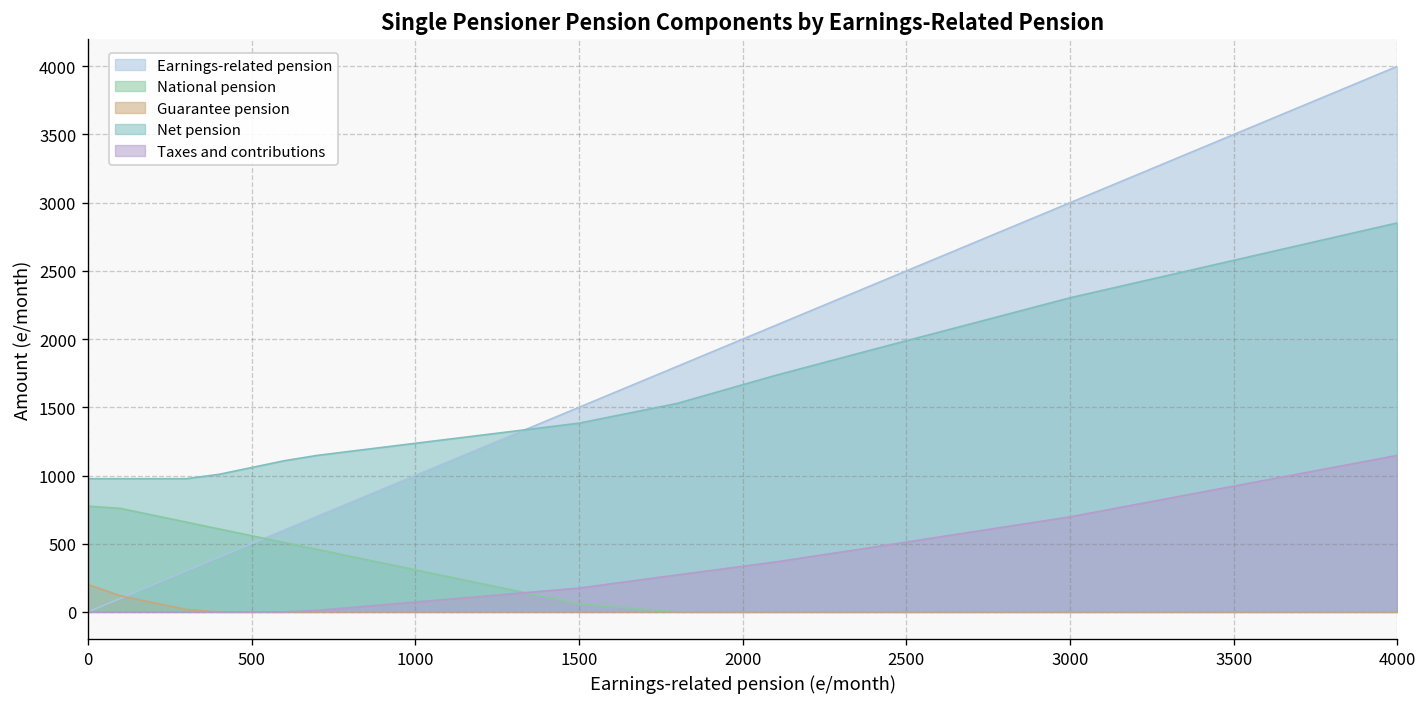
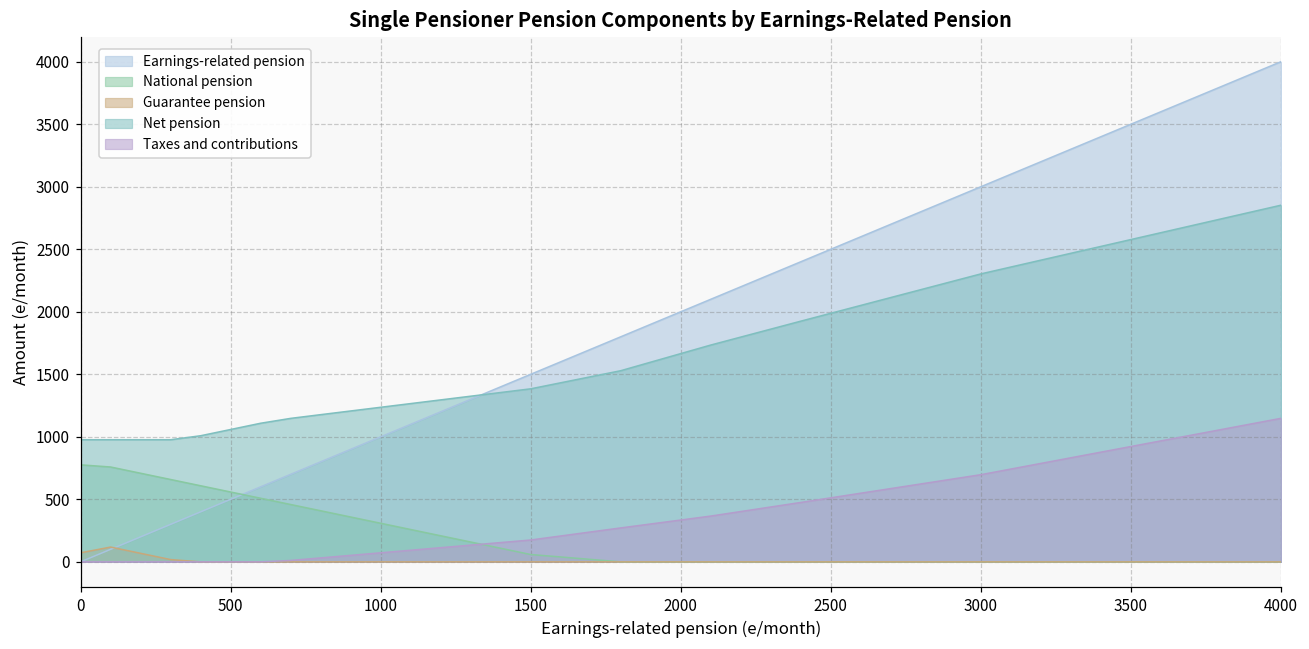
Guarantee pension, 0: 200 -> 70
